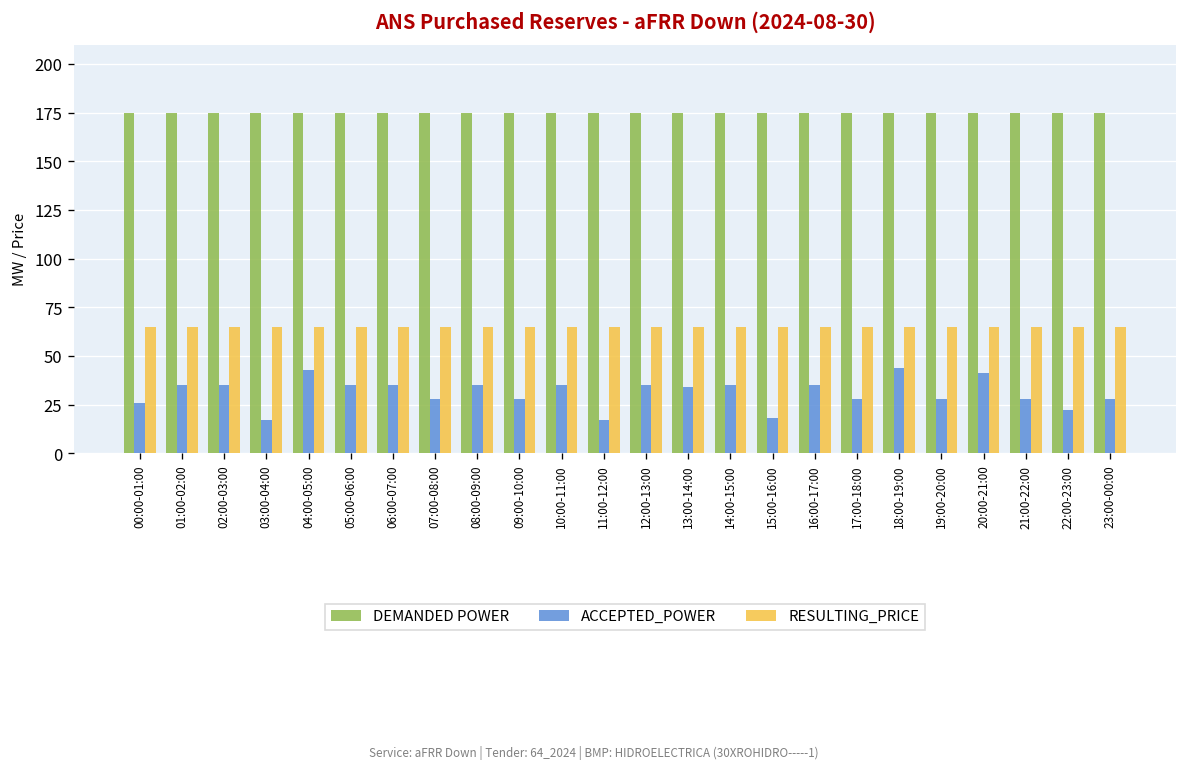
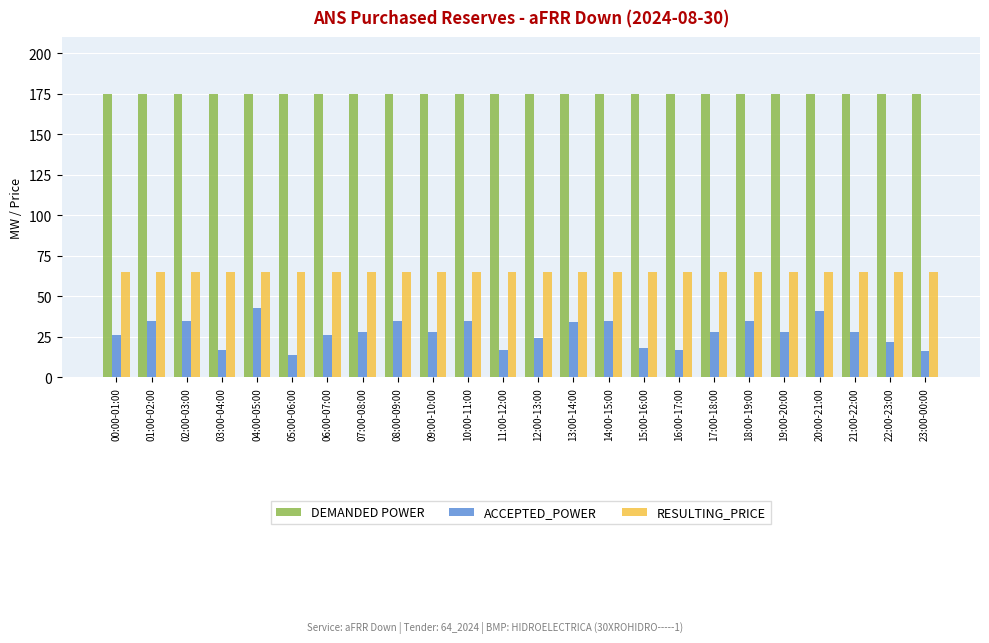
ACCEPTED_POWER, 05:00-06:00: 35 -> 14
ACCEPTED_POWER, 06:00-07:00: 35 -> 26
ACCEPTED_POWER, 12:00-13:00: 35 -> 24
ACCEPTED_POWER, 16:00-17:00: 35 -> 17
ACCEPTED_POWER, 18:00-19:00: 44 -> 35
ACCEPTED_POWER, 23:00-00:00: 28 -> 16
